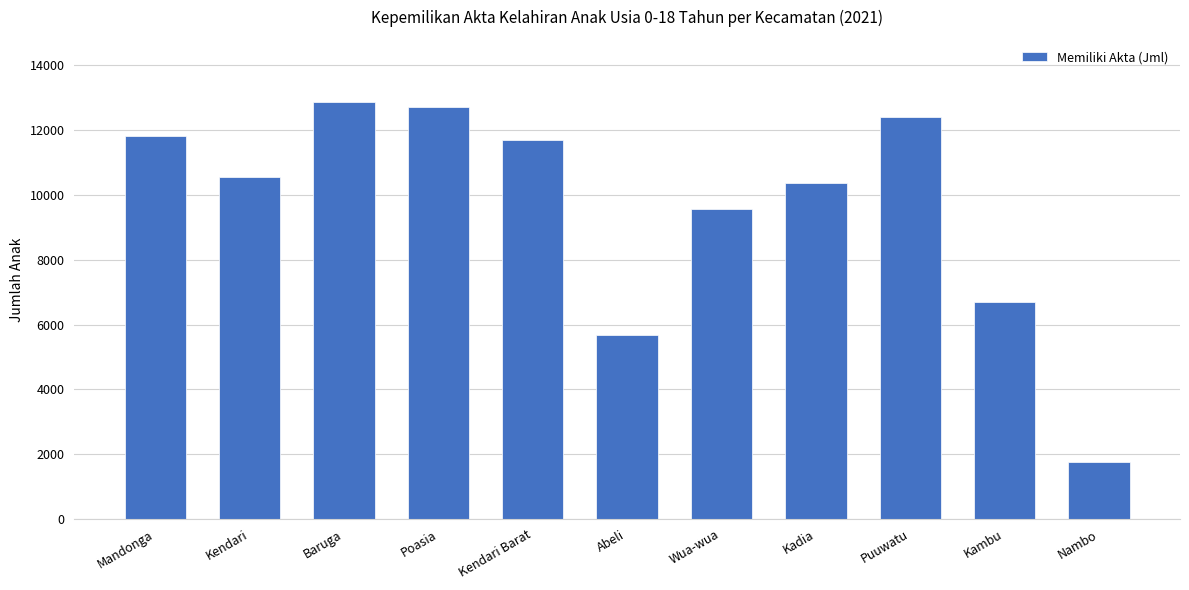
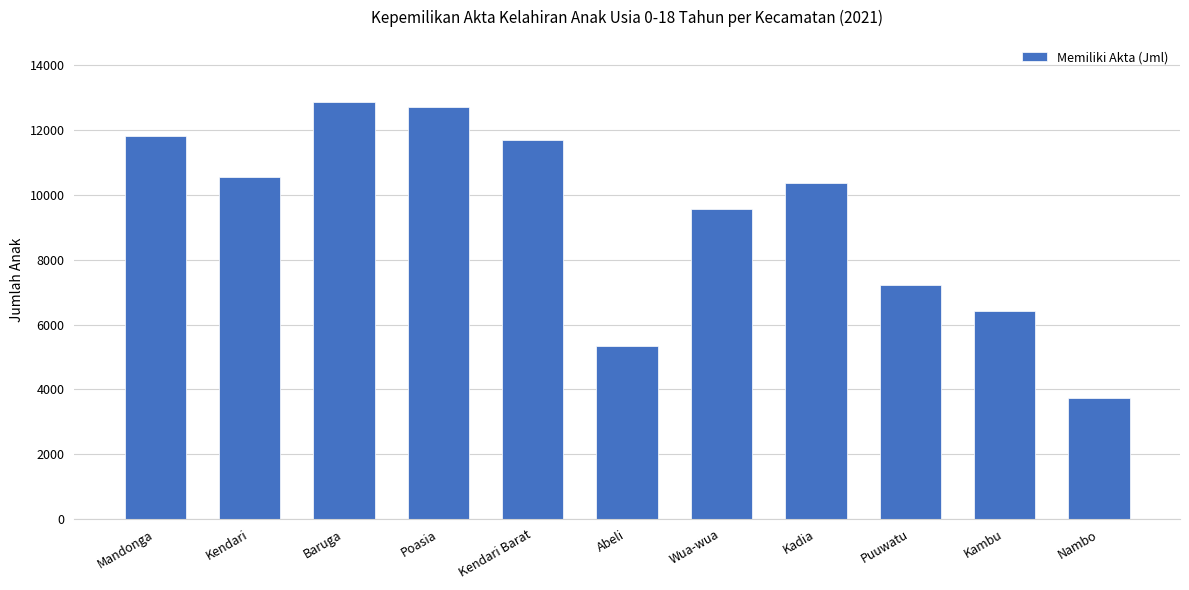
Abeli: 5700 -> 5300
Puuwatu: 12400 -> 7200
Kambu: 6700 -> 6400
Nambo: 1800 -> 3700
